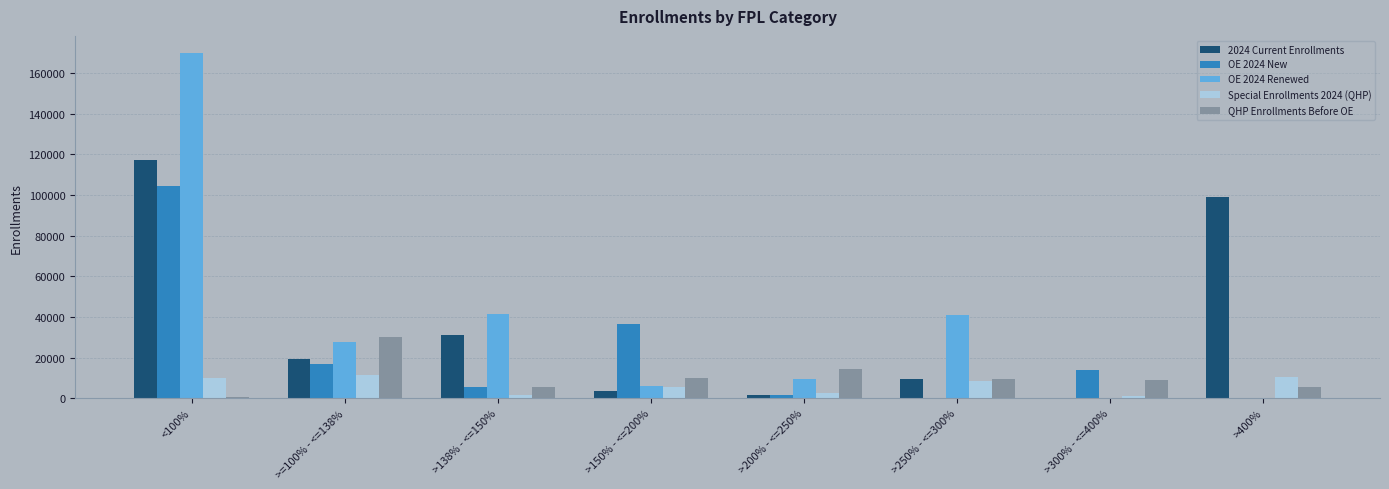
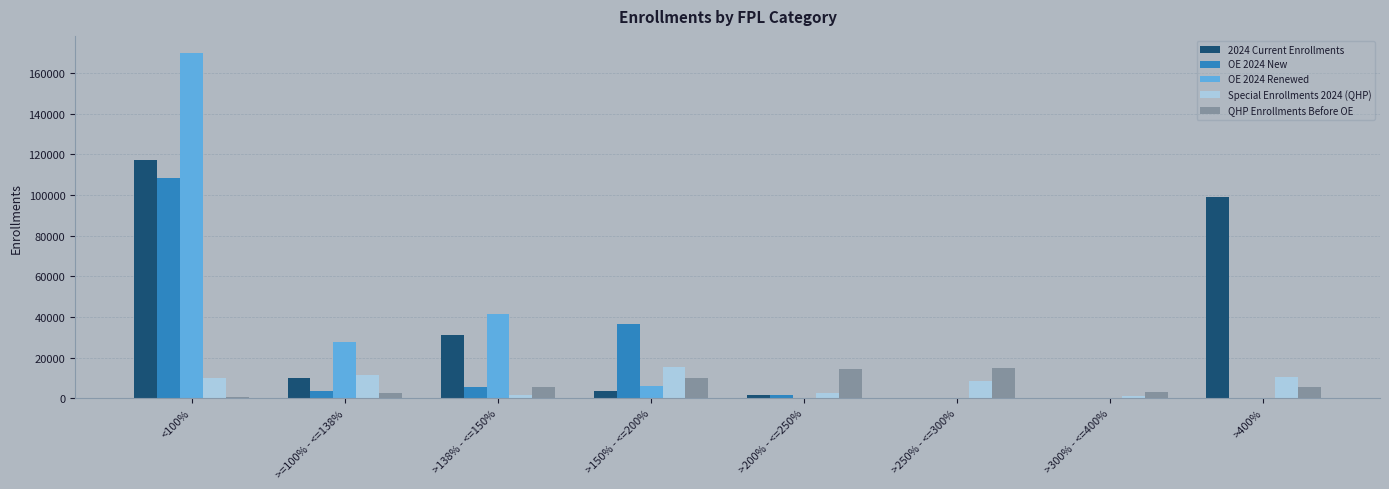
OE 2024 New, <100%: 105000 -> 108000
2024 Current Enrollments, >=100% - <=138%: 19000 -> 10000
OE 2024 New, >=100% - <=138%: 17000 -> 4000
QHP Enrollments Before OE, >=100% - <=138%: 30000 -> 3000
Special Enrollments 2024 (QHP), >150% - <=200%: 6000 -> 15000
OE 2024 Renewed, >200% - <=250%: 10000 -> 0
2024 Current Enrollments, >250% - <=300%: 10000 -> 0
OE 2024 Renewed, >250% - <=300%: 41000 -> 0
QHP Enrollments Before OE, >250% - <=300%: 10000 -> 15000
OE 2024 New, >300% - <=400%: 14000 -> 0
QHP Enrollments Before OE, >300% - <=400%: 9000 -> 3000
